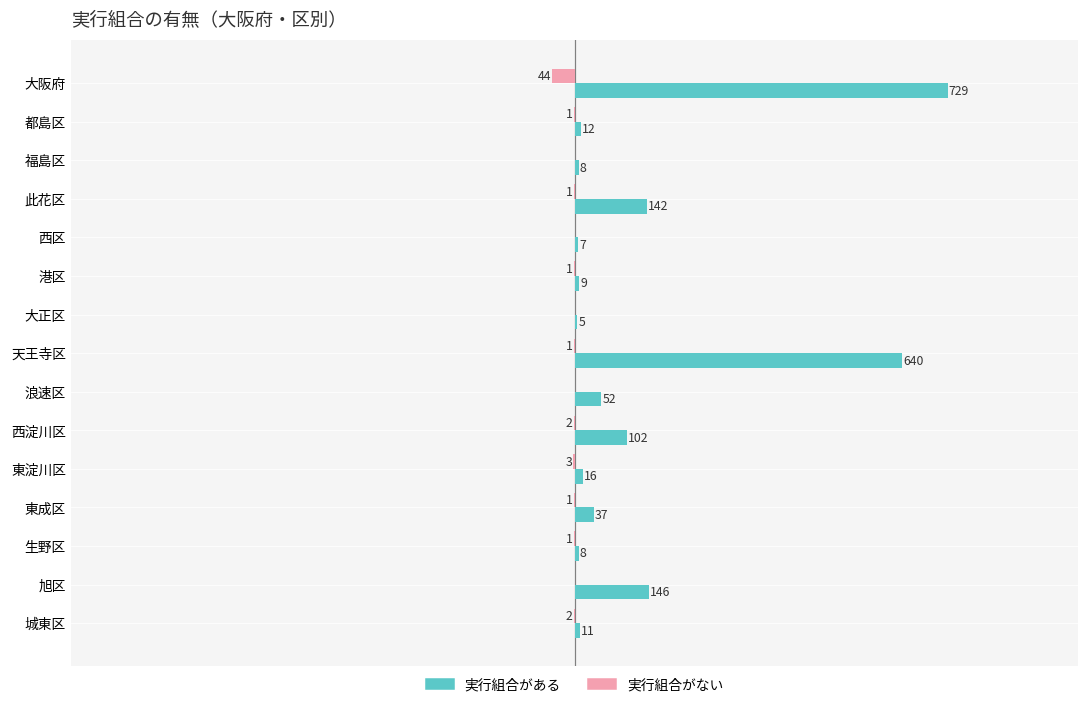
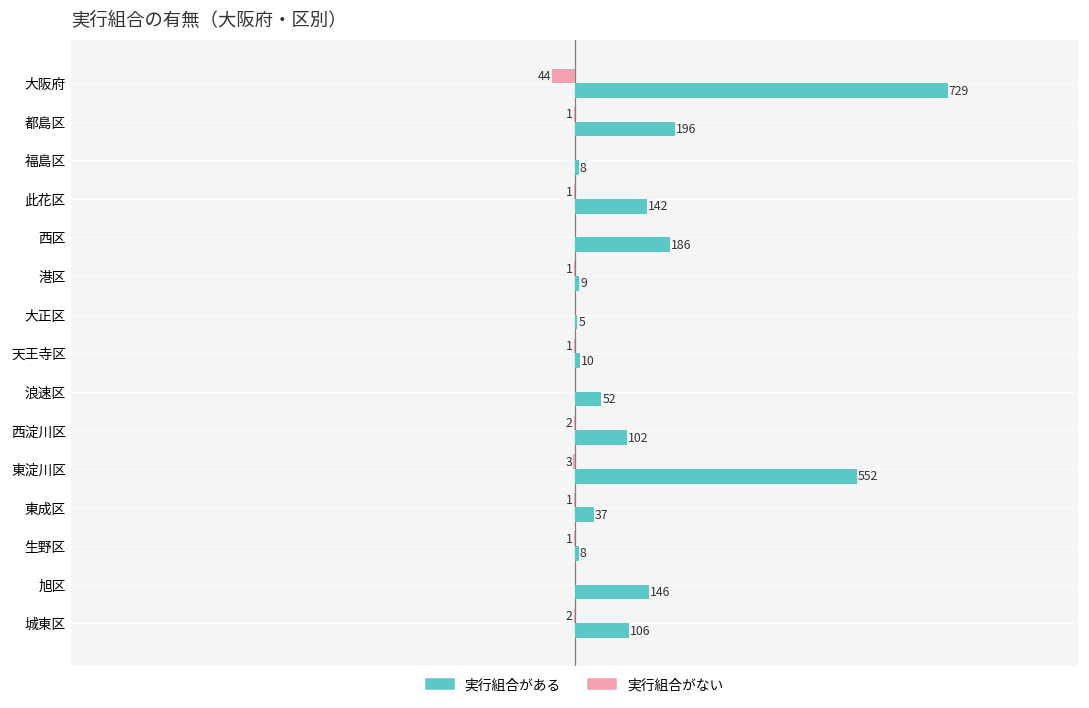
実行組合がある, 都島区: 12 -> 196
実行組合がある, 西区: 7 -> 186
実行組合がある, 天王寺区: 640 -> 10
実行組合がある, 東淀川区: 16 -> 552
実行組合がある, 城東区: 11 -> 106
